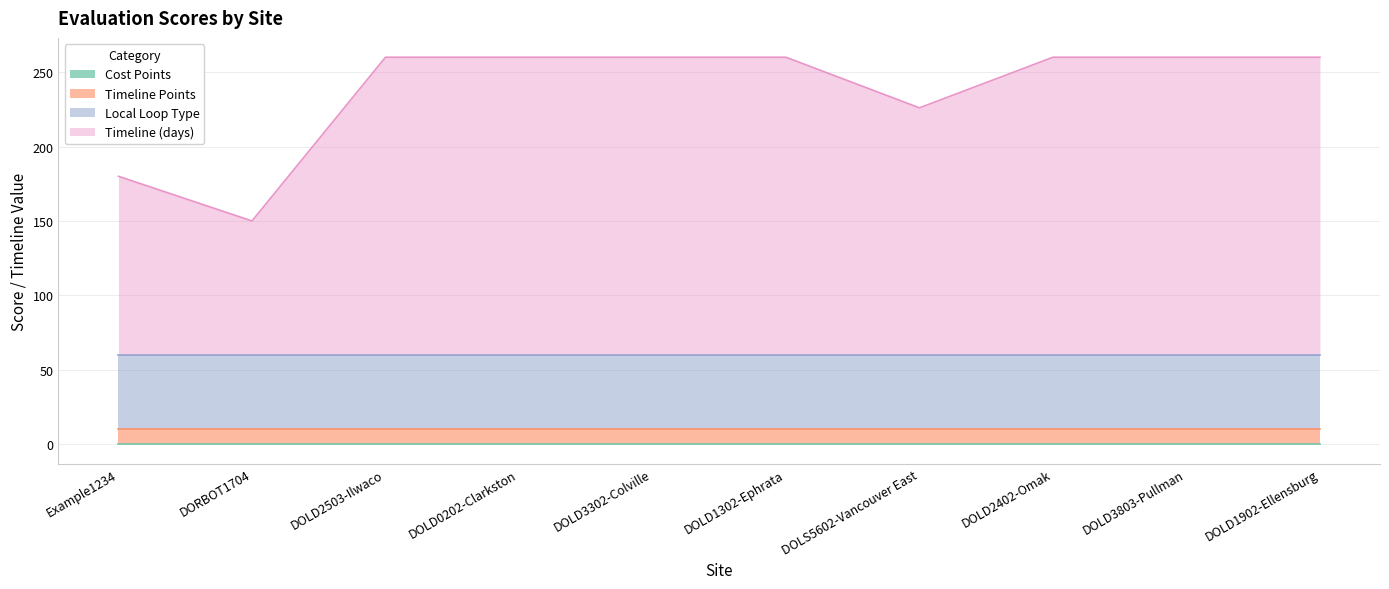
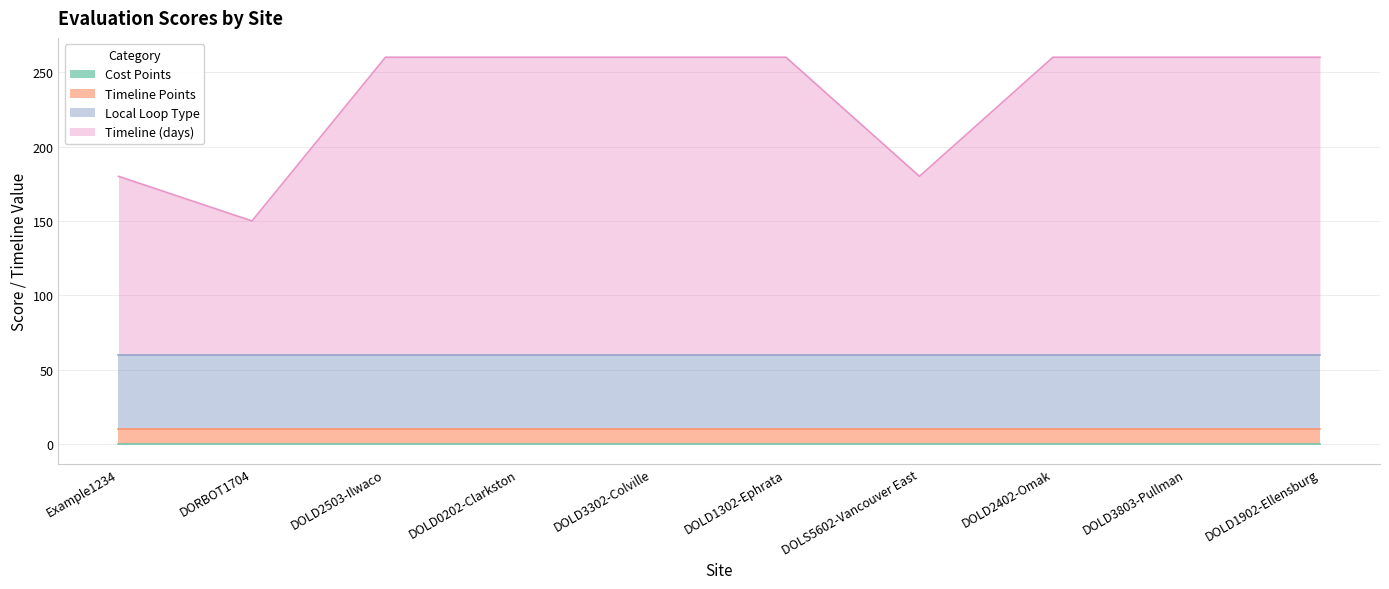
Timeline (days), DOLS5602-Vancouver East: 226 -> 180
